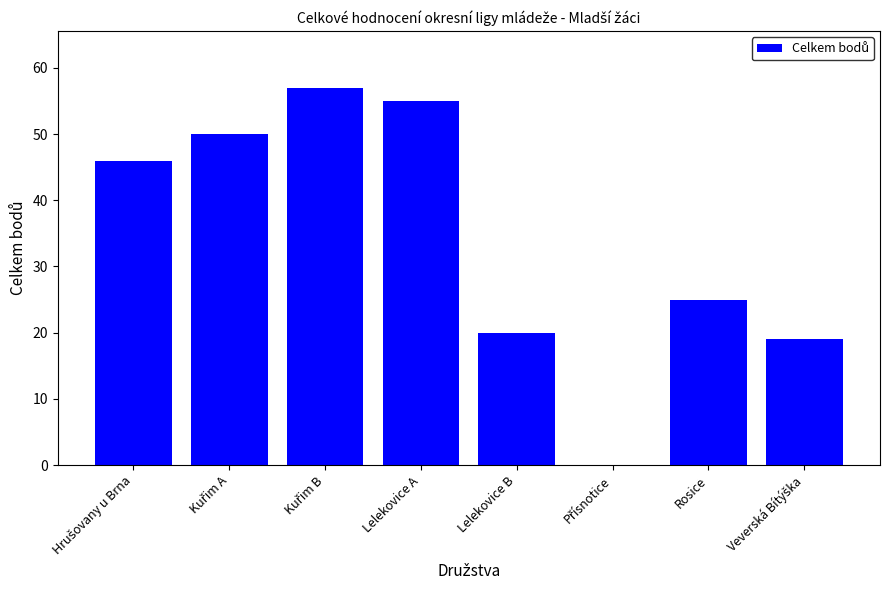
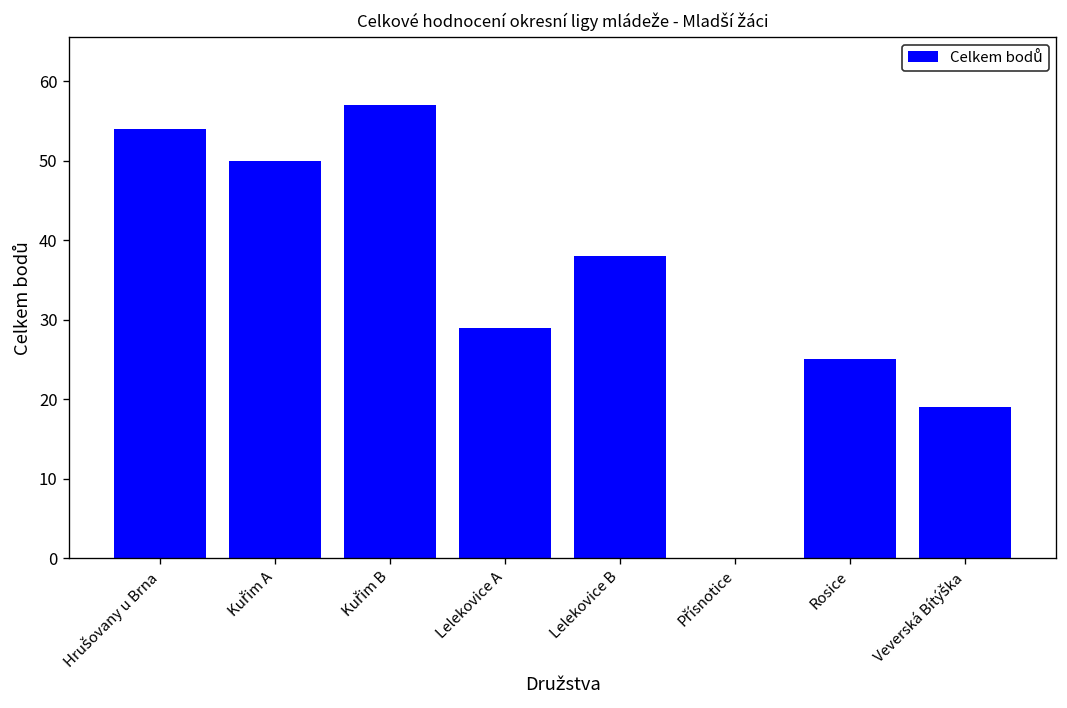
Hrušovany u Brna: 46 -> 54
Lelekovice A: 55 -> 29
Lelekovice B: 20 -> 38
